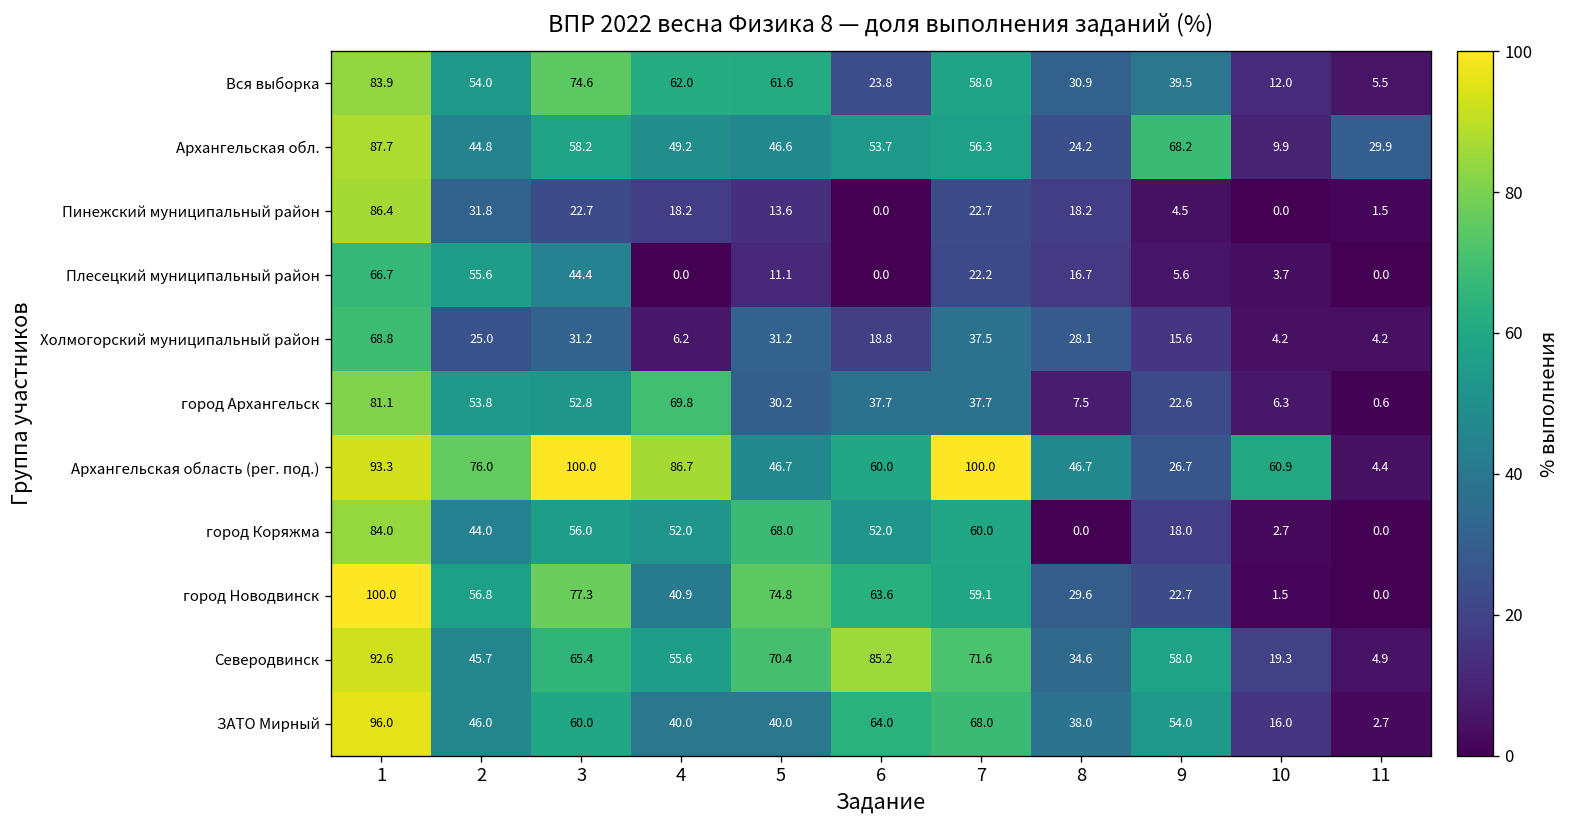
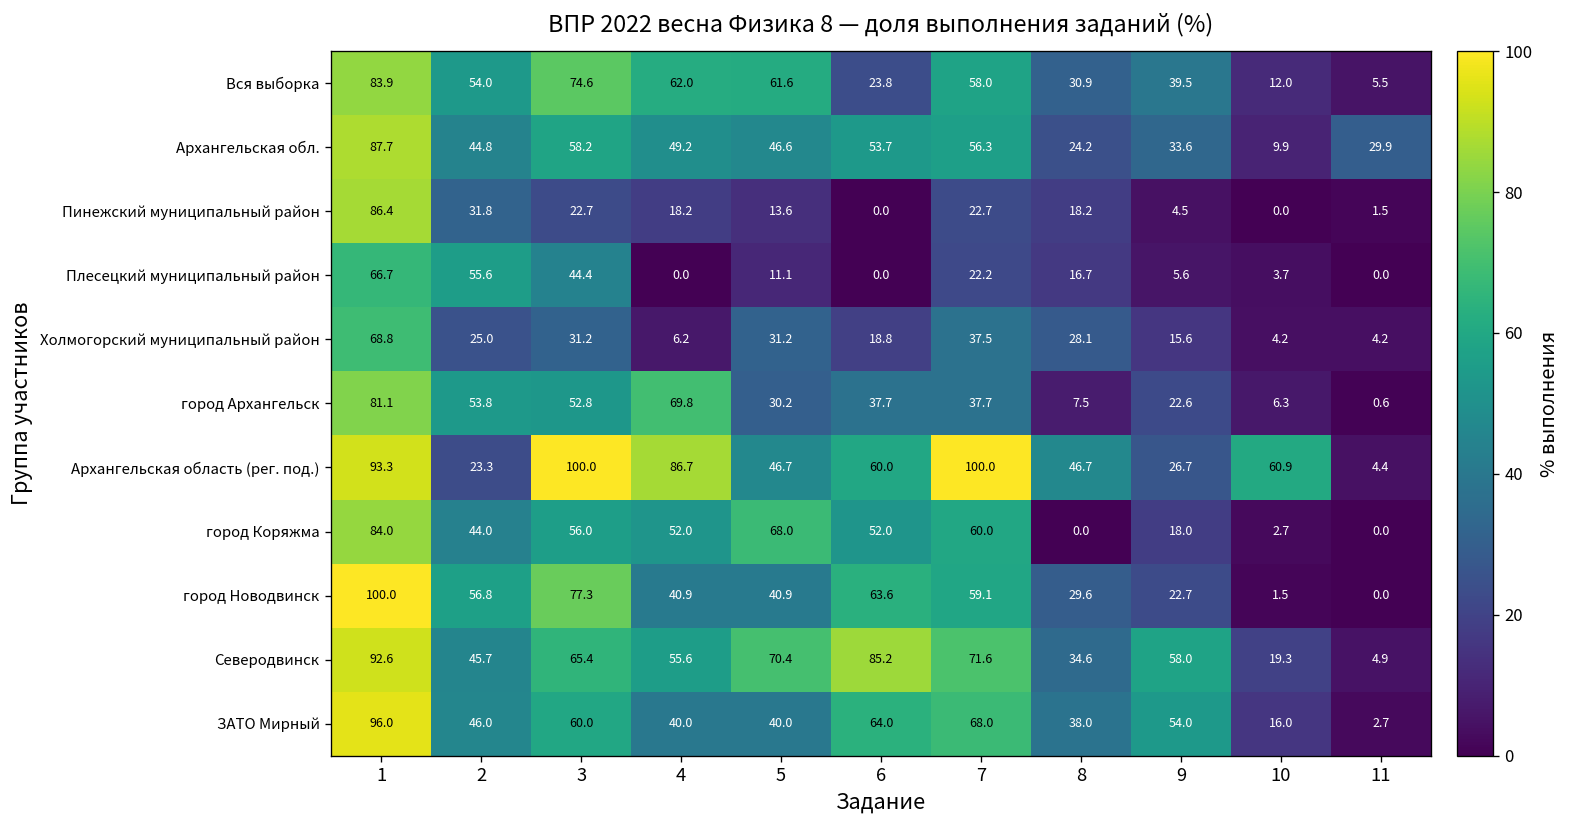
Архангельская обл., 9: 68.2 -> 33.6
Архангельская область (рег. под.), 2: 76.0 -> 23.3
город Новодвинск, 5: 74.8 -> 40.9
